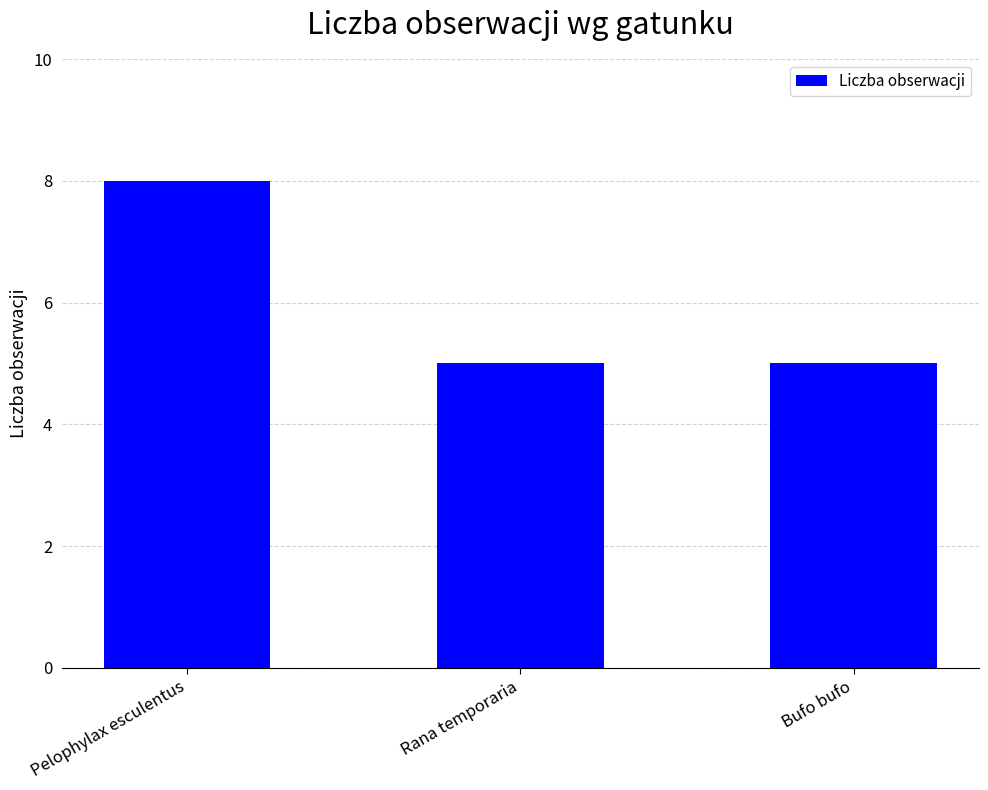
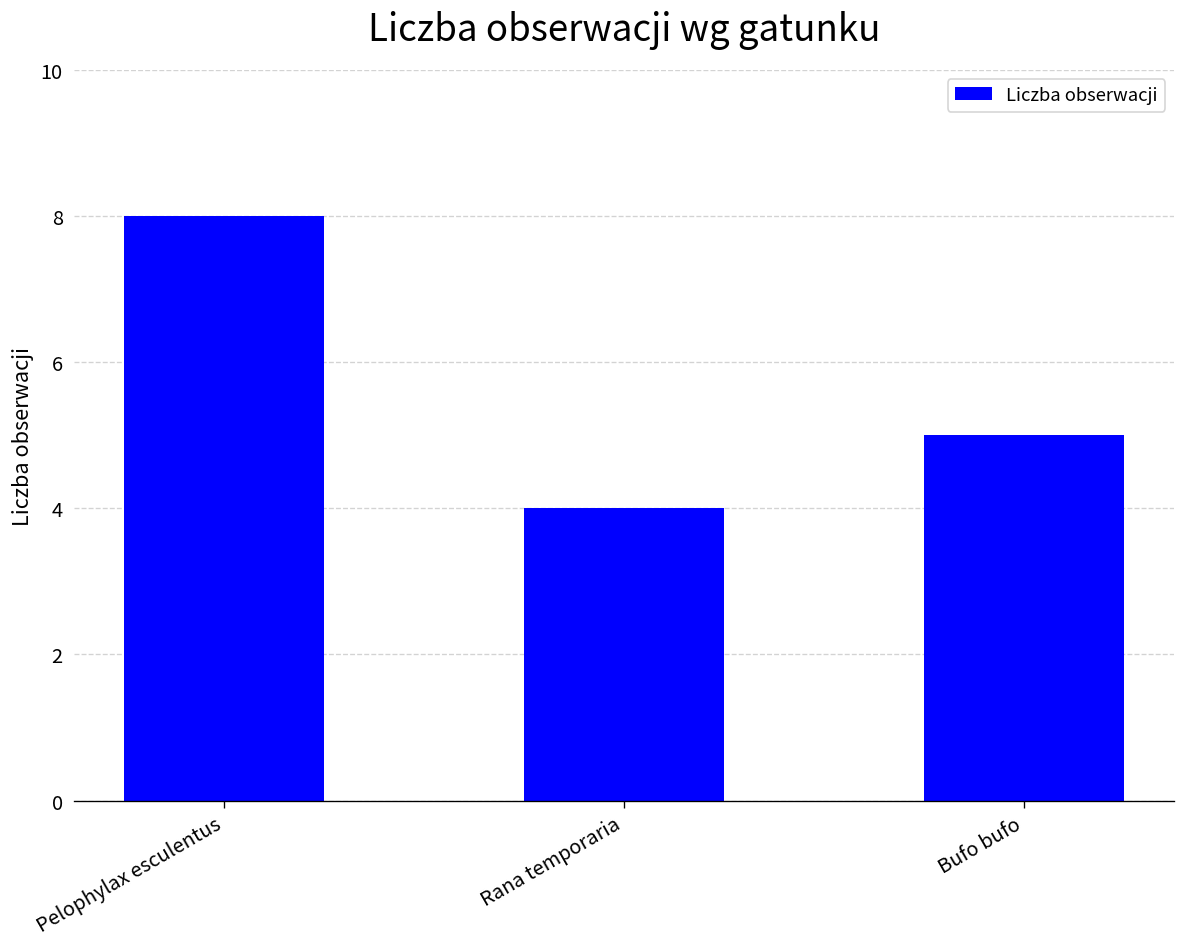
Rana temporaria: 5 -> 4
